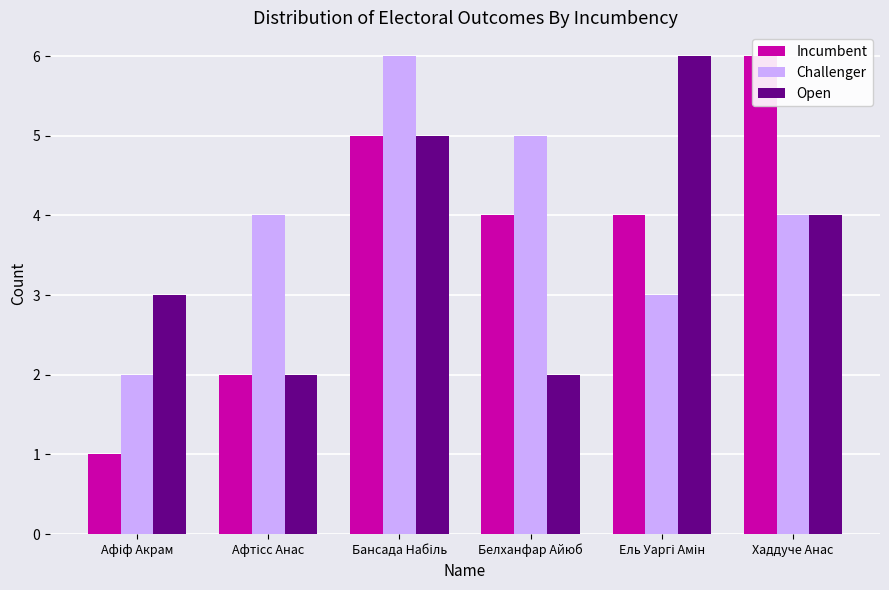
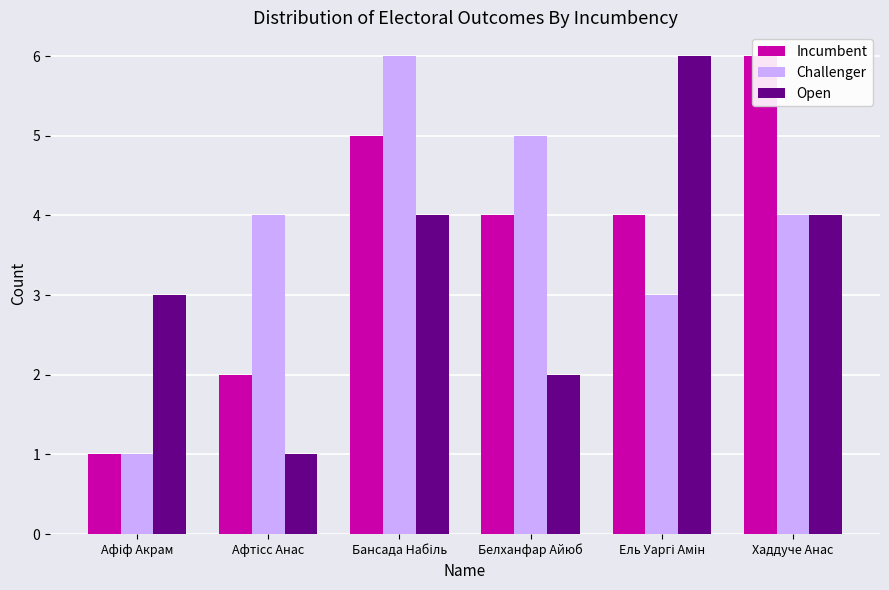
Challenger, Афіф Акрам: 2 -> 1
Open, Афтісс Анас: 2 -> 1
Open, Бансада Набіль: 5 -> 4
